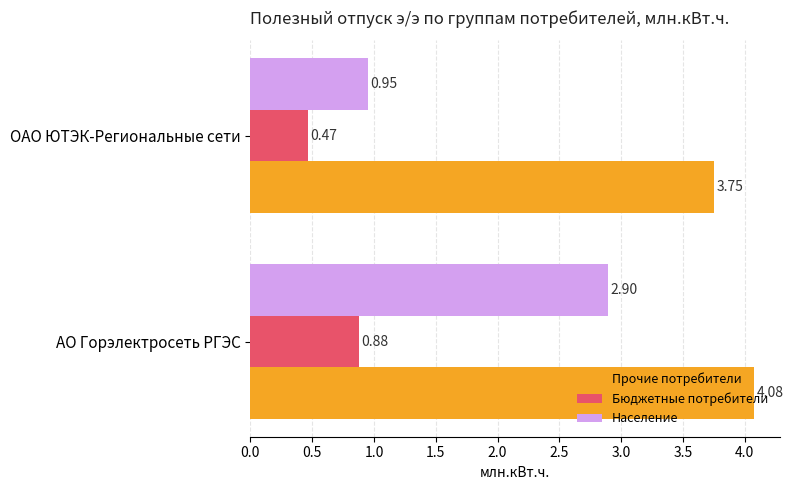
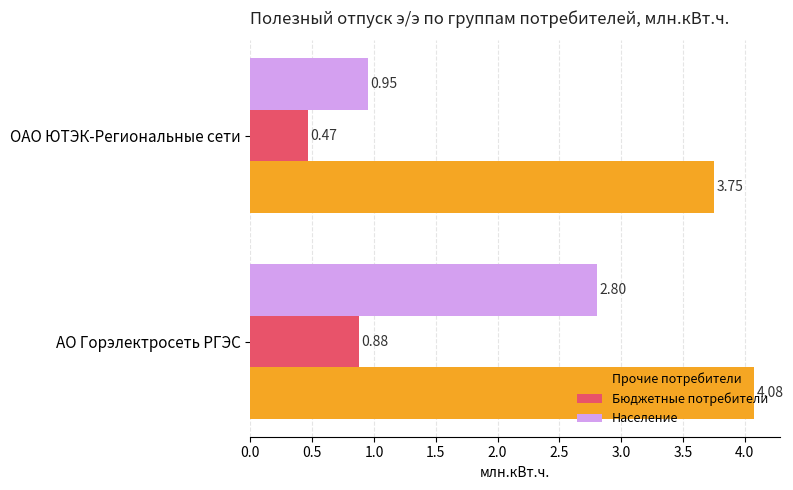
Население, АО Горэлектросеть РГЭС: 2.90 -> 2.80
